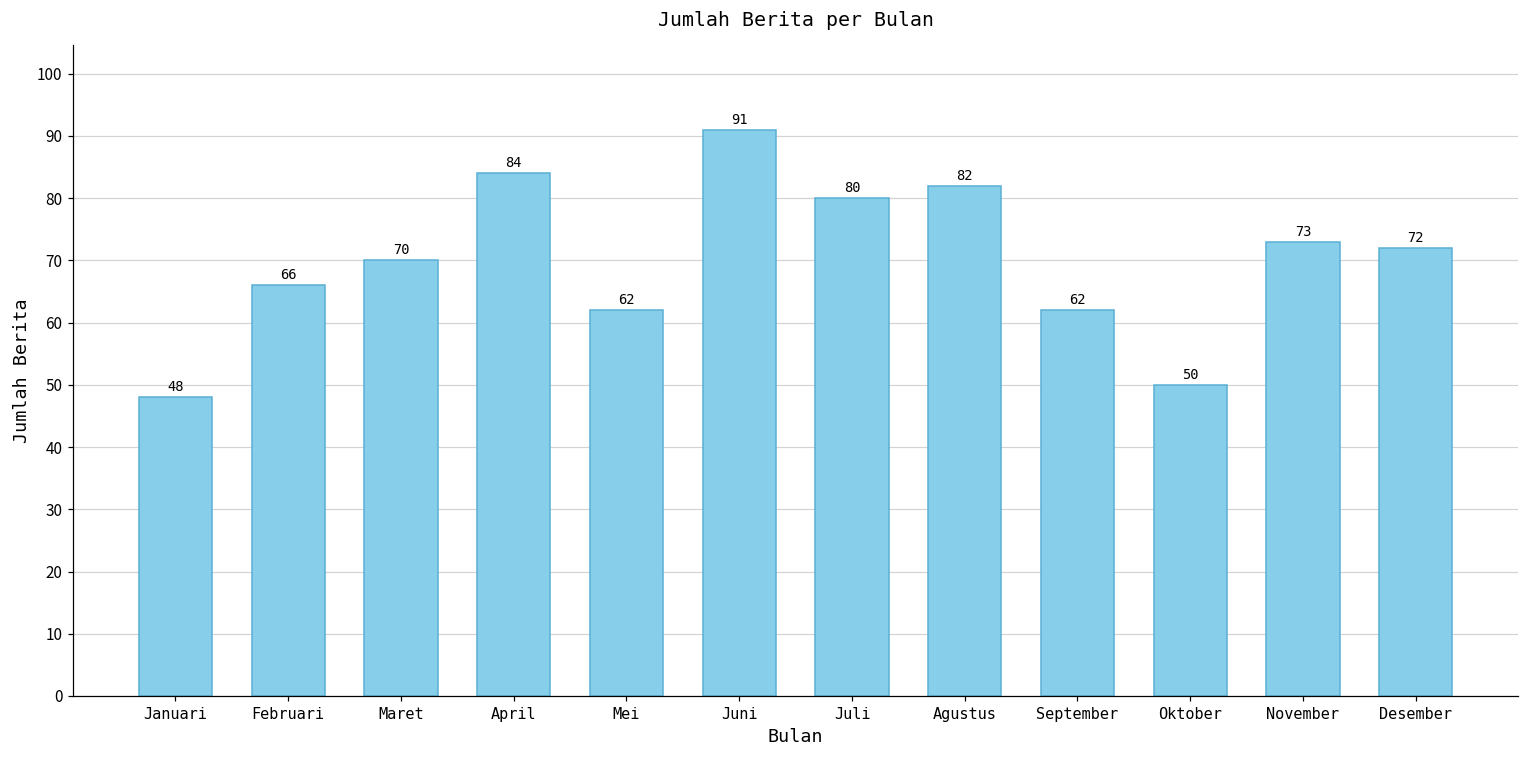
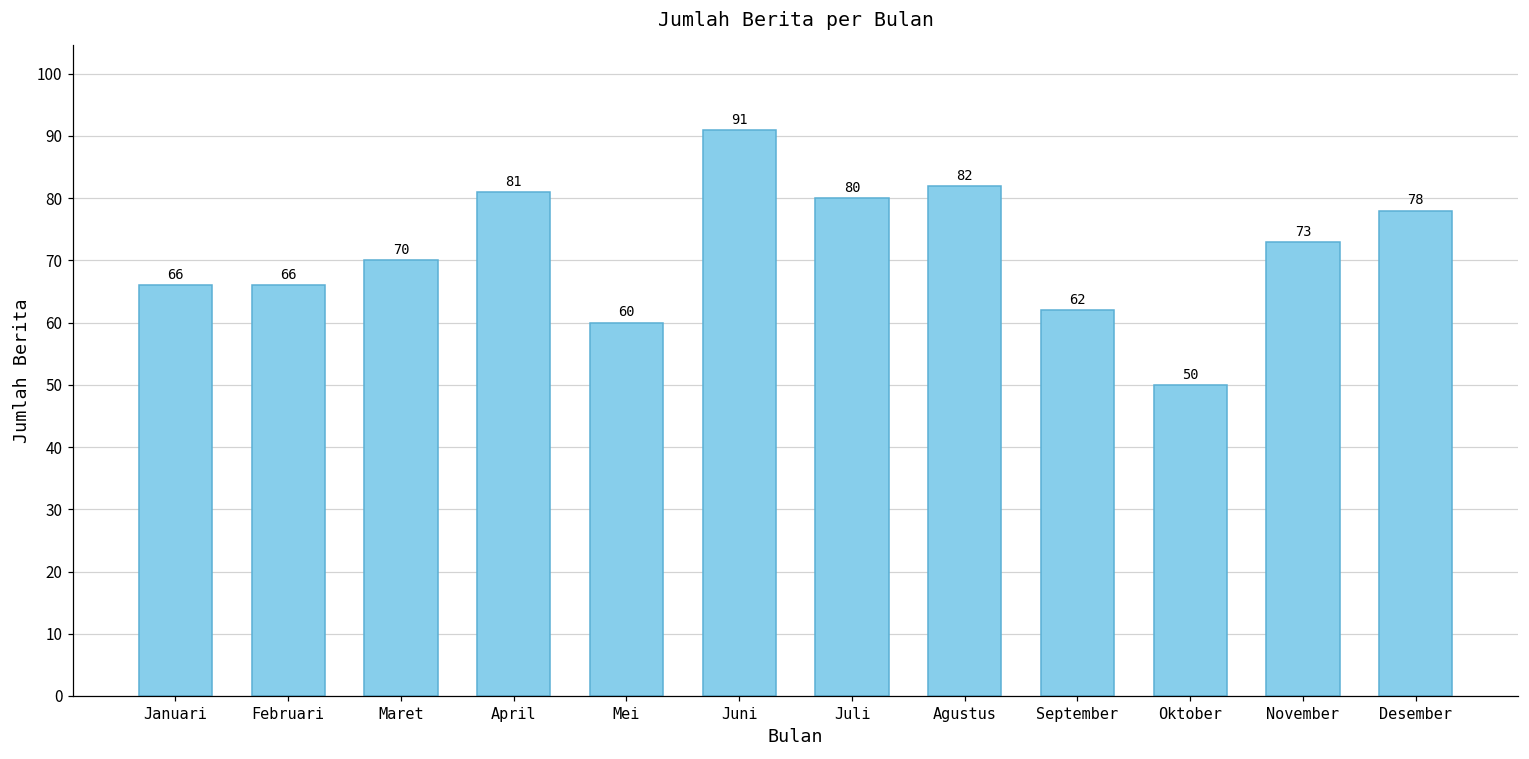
Januari: 48 -> 66
April: 84 -> 81
Mei: 62 -> 60
Desember: 72 -> 78
